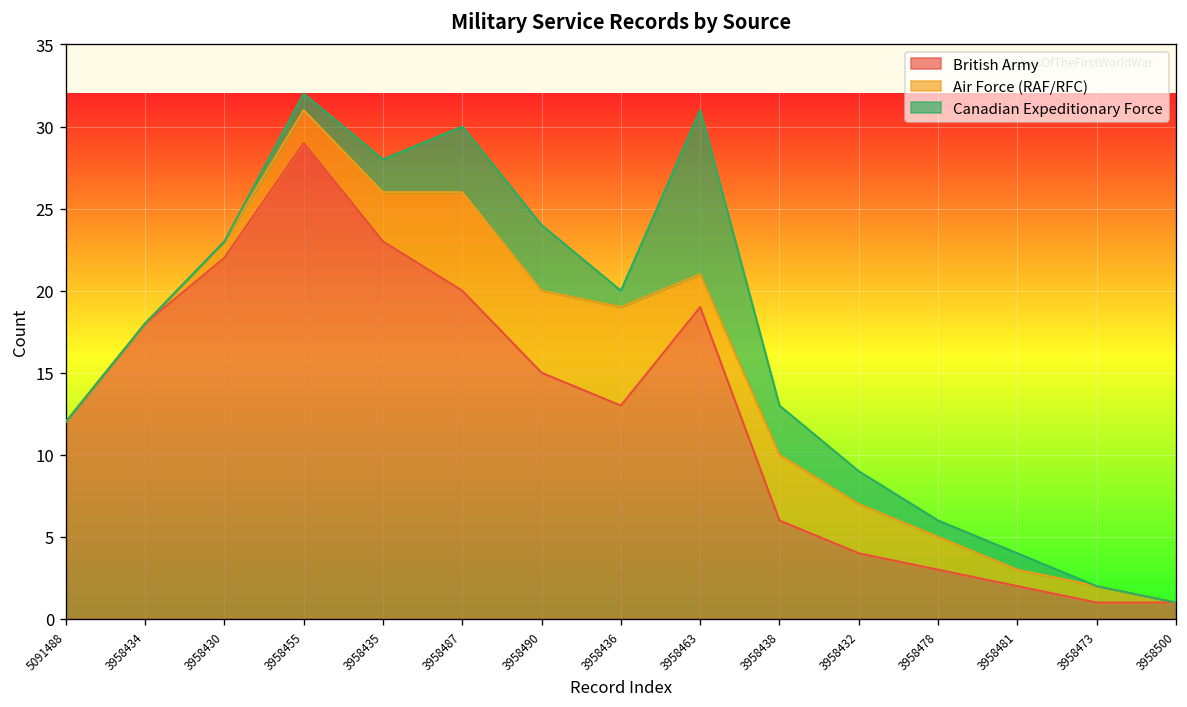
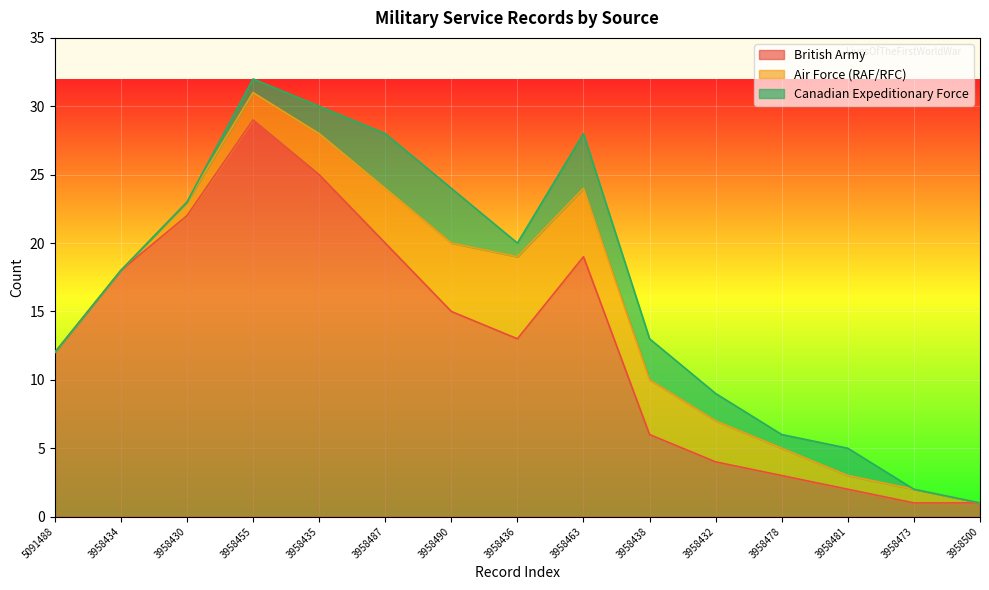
British Army, 3958435: 23 -> 25
Air Force (RAF/RFC), 3958487: 6 -> 4
Air Force (RAF/RFC), 3958463: 2 -> 5
Canadian Expeditionary Force, 3958463: 10 -> 4
Canadian Expeditionary Force, 3958481: 1 -> 2
